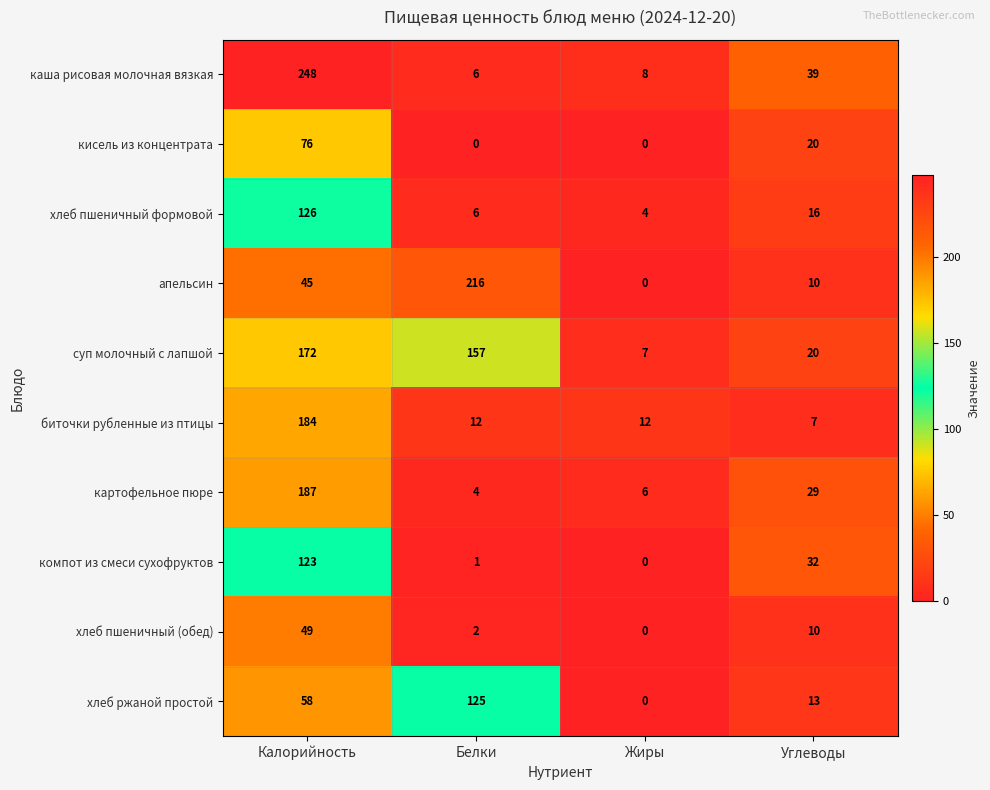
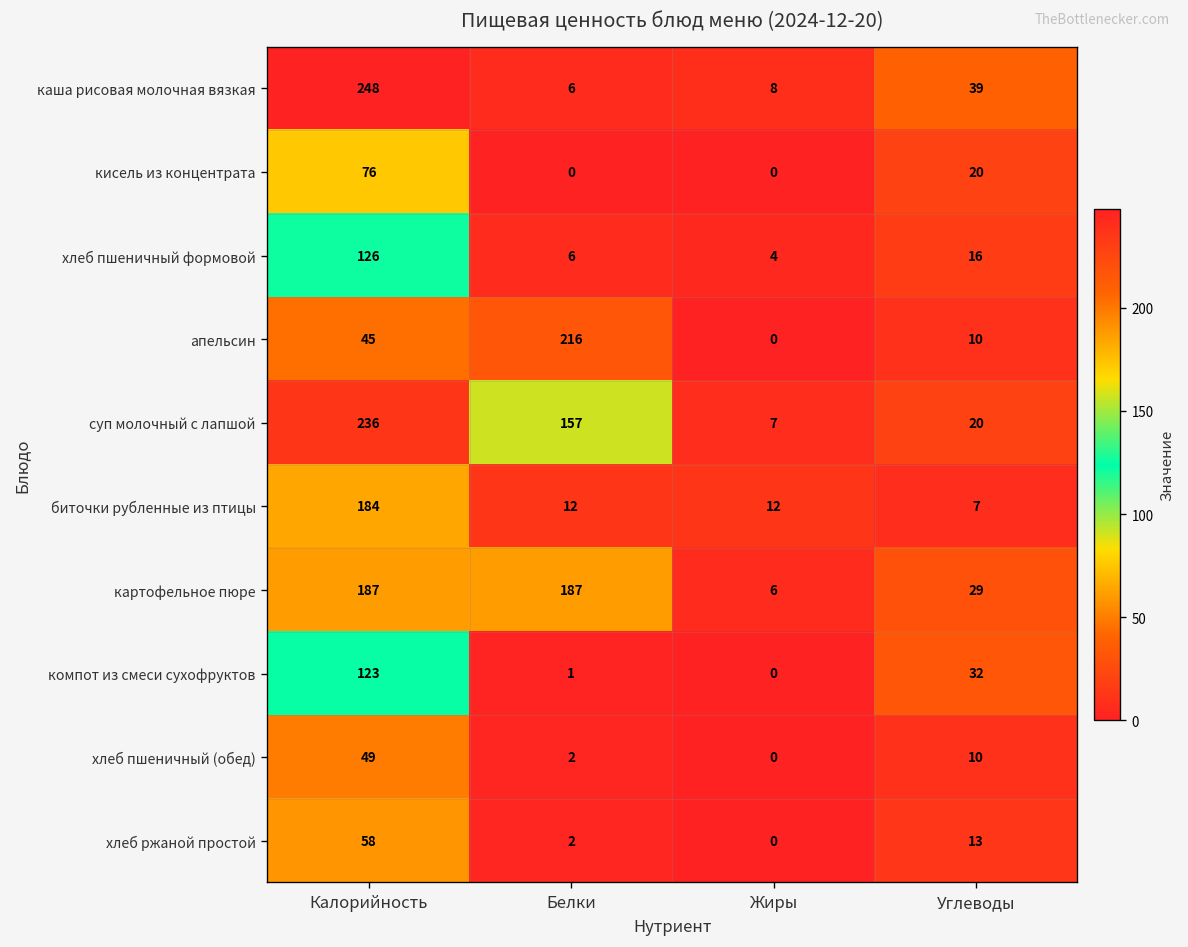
суп молочный с лапшой, Калорийность: 172 -> 236
картофельное пюре, Белки: 4 -> 187
хлеб ржаной простой, Белки: 125 -> 2
